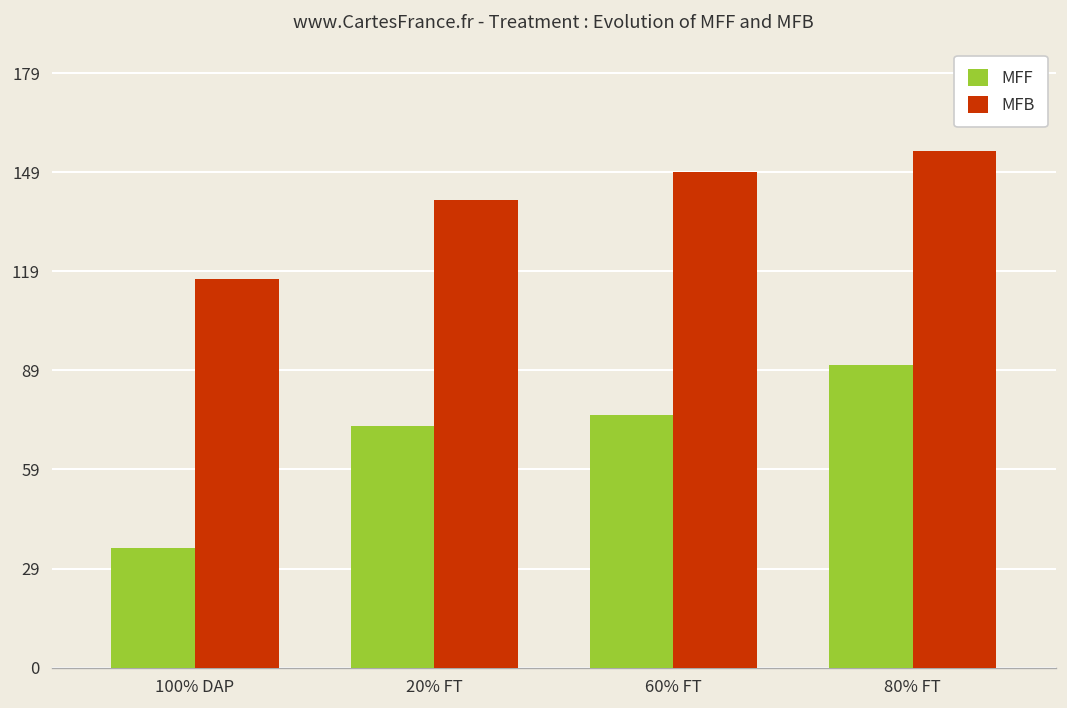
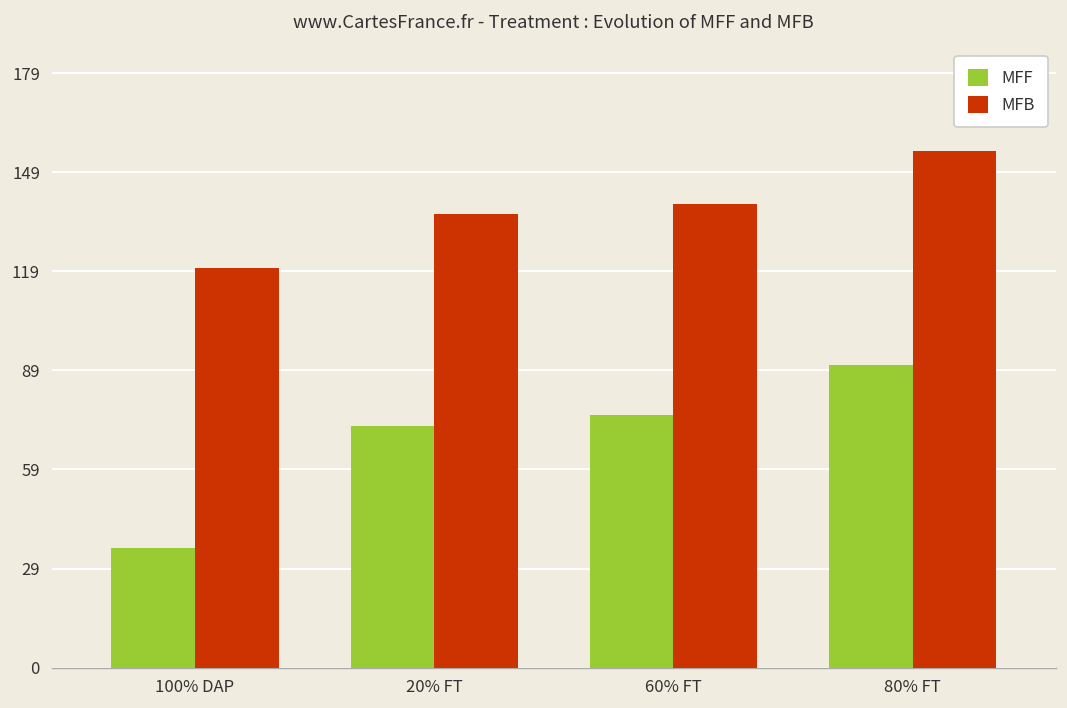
MFB, 100% DAP: 117 -> 120
MFB, 20% FT: 141 -> 137
MFB, 60% FT: 149 -> 140
